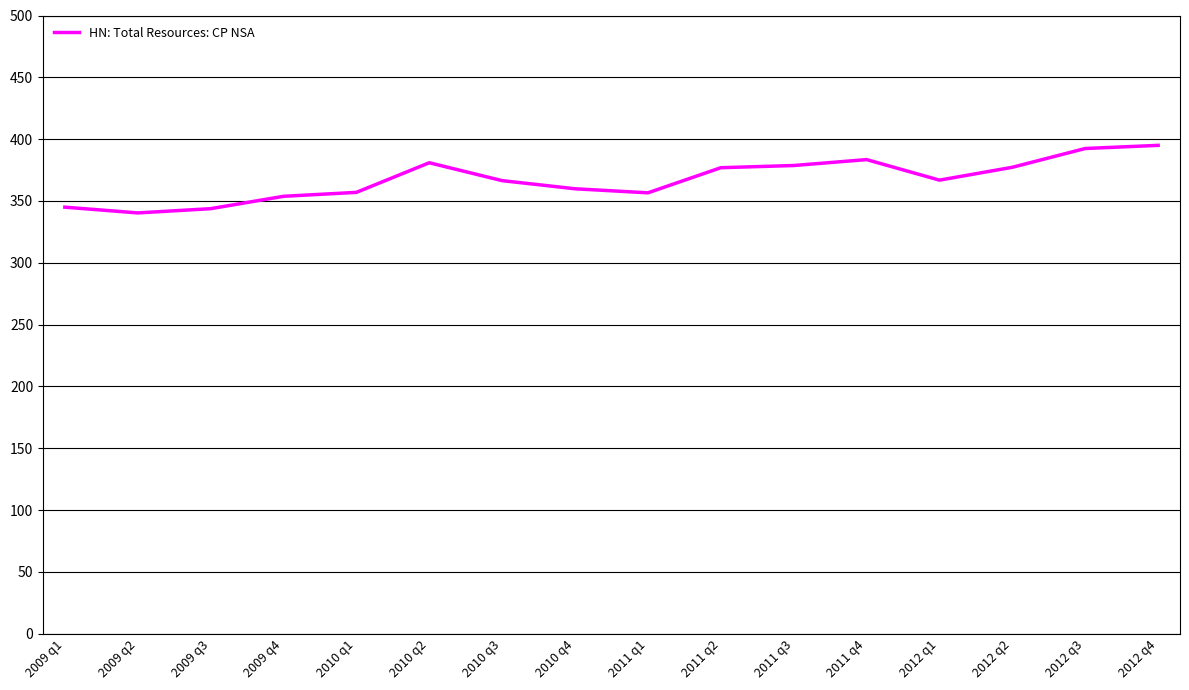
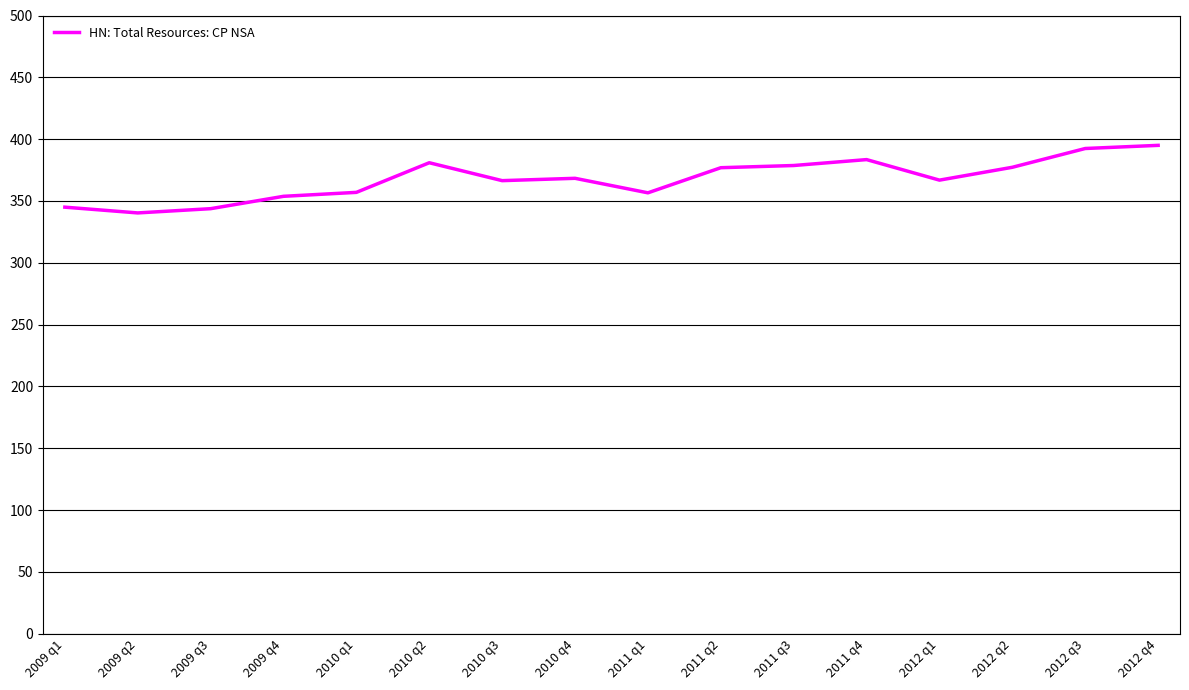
2010 q4: 360 -> 368
